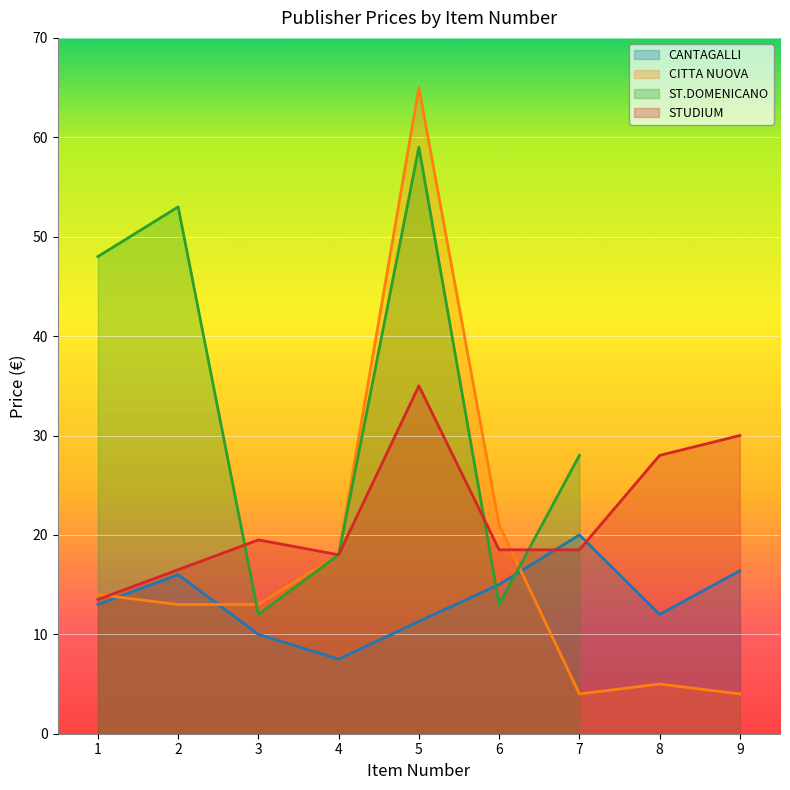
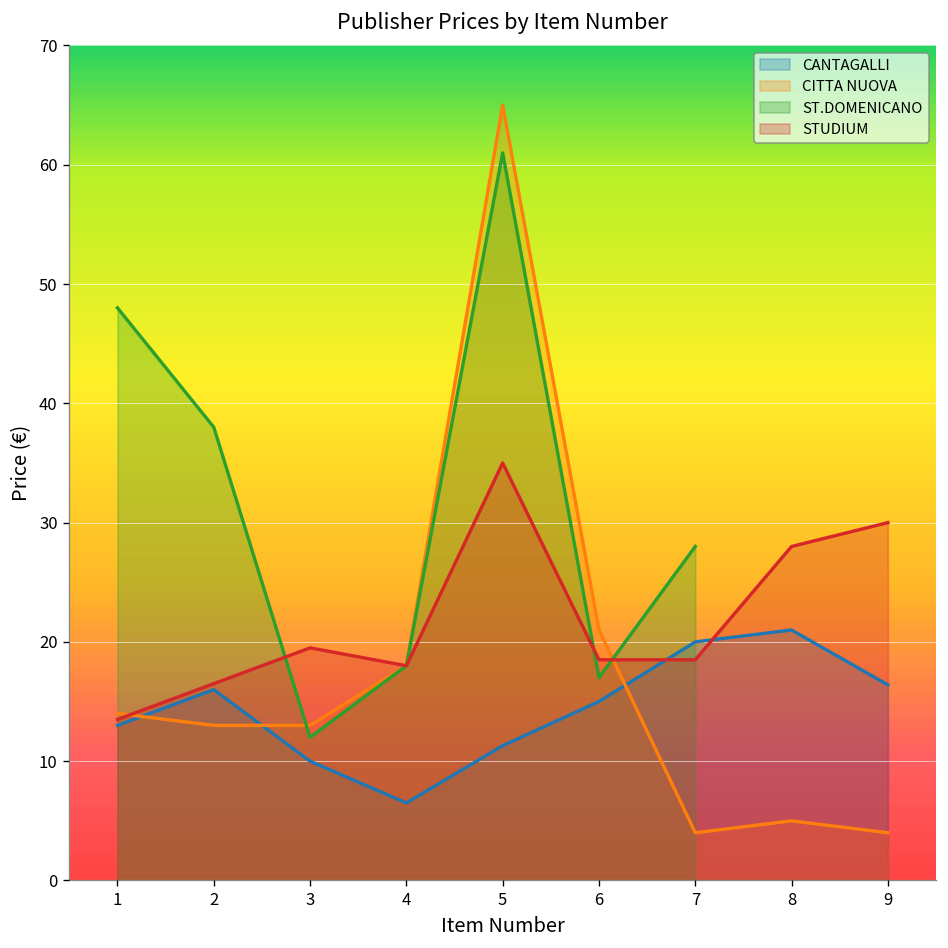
ST.DOMENICANO, 2: 53 -> 38
CANTAGALLI, 4: 8 -> 7
ST.DOMENICANO, 5: 59 -> 61
ST.DOMENICANO, 6: 13 -> 17
CANTAGALLI, 8: 12 -> 21
